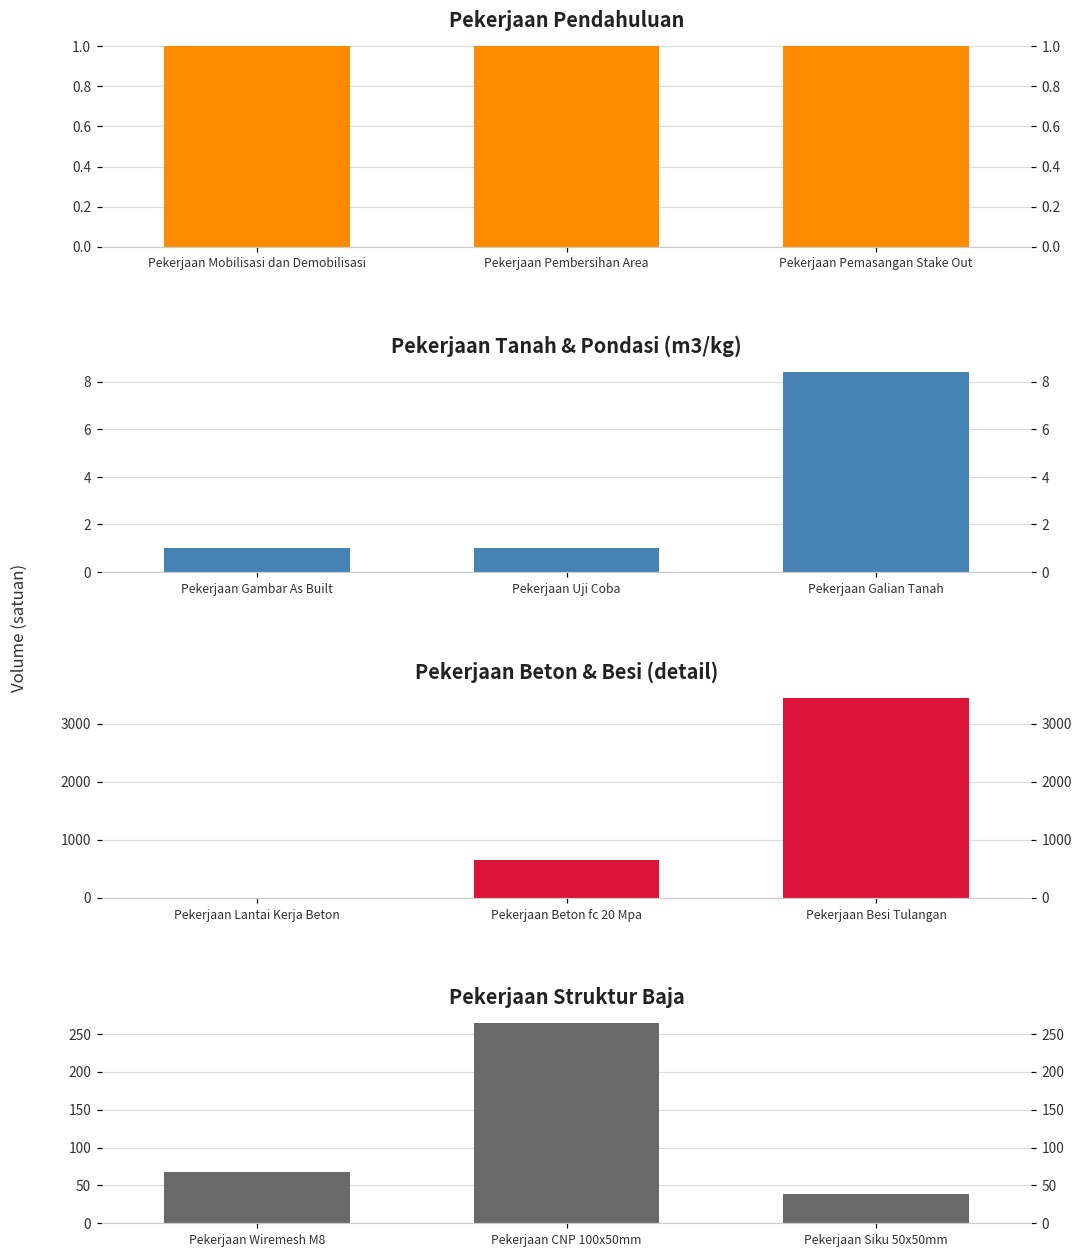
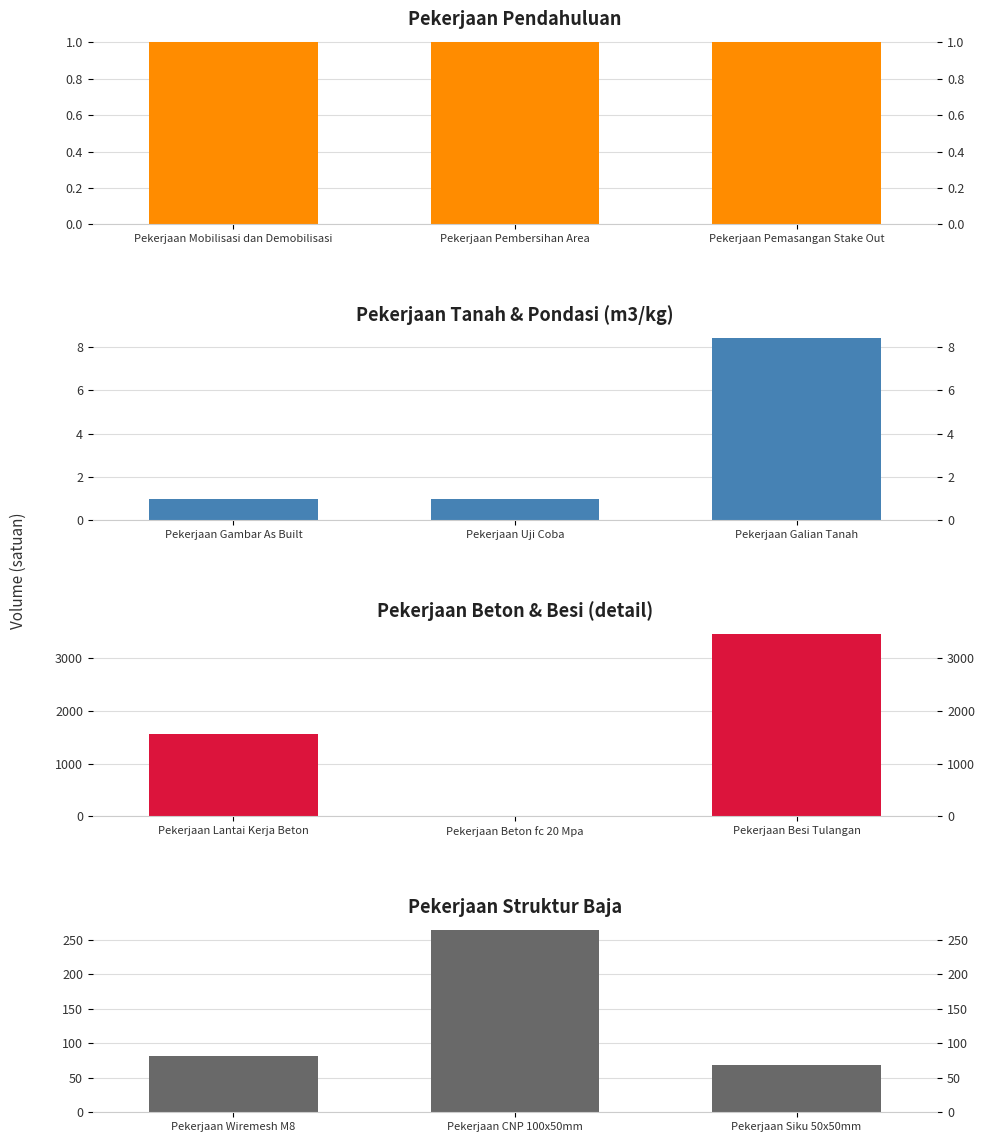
Pekerjaan Beton & Besi (detail), Pekerjaan Lantai Kerja Beton: 0 -> 1600
Pekerjaan Beton & Besi (detail), Pekerjaan Beton fc 20 Mpa: 600 -> 0
Pekerjaan Struktur Baja, Pekerjaan Wiremesh M8: 70 -> 80
Pekerjaan Struktur Baja, Pekerjaan Siku 50x50mm: 40 -> 70
